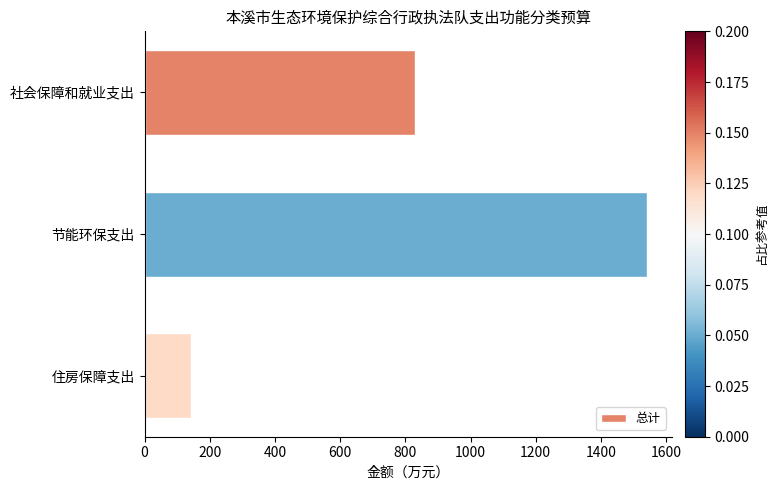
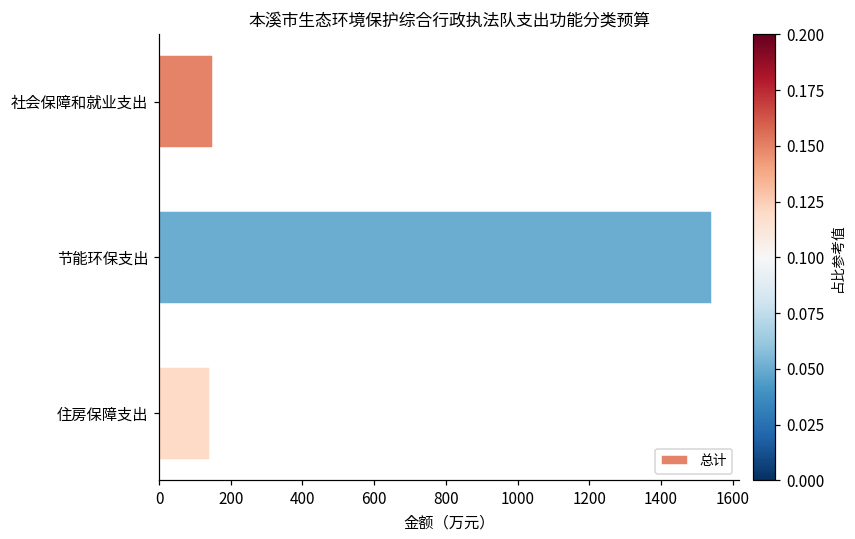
社会保障和就业支出: 830 -> 150
